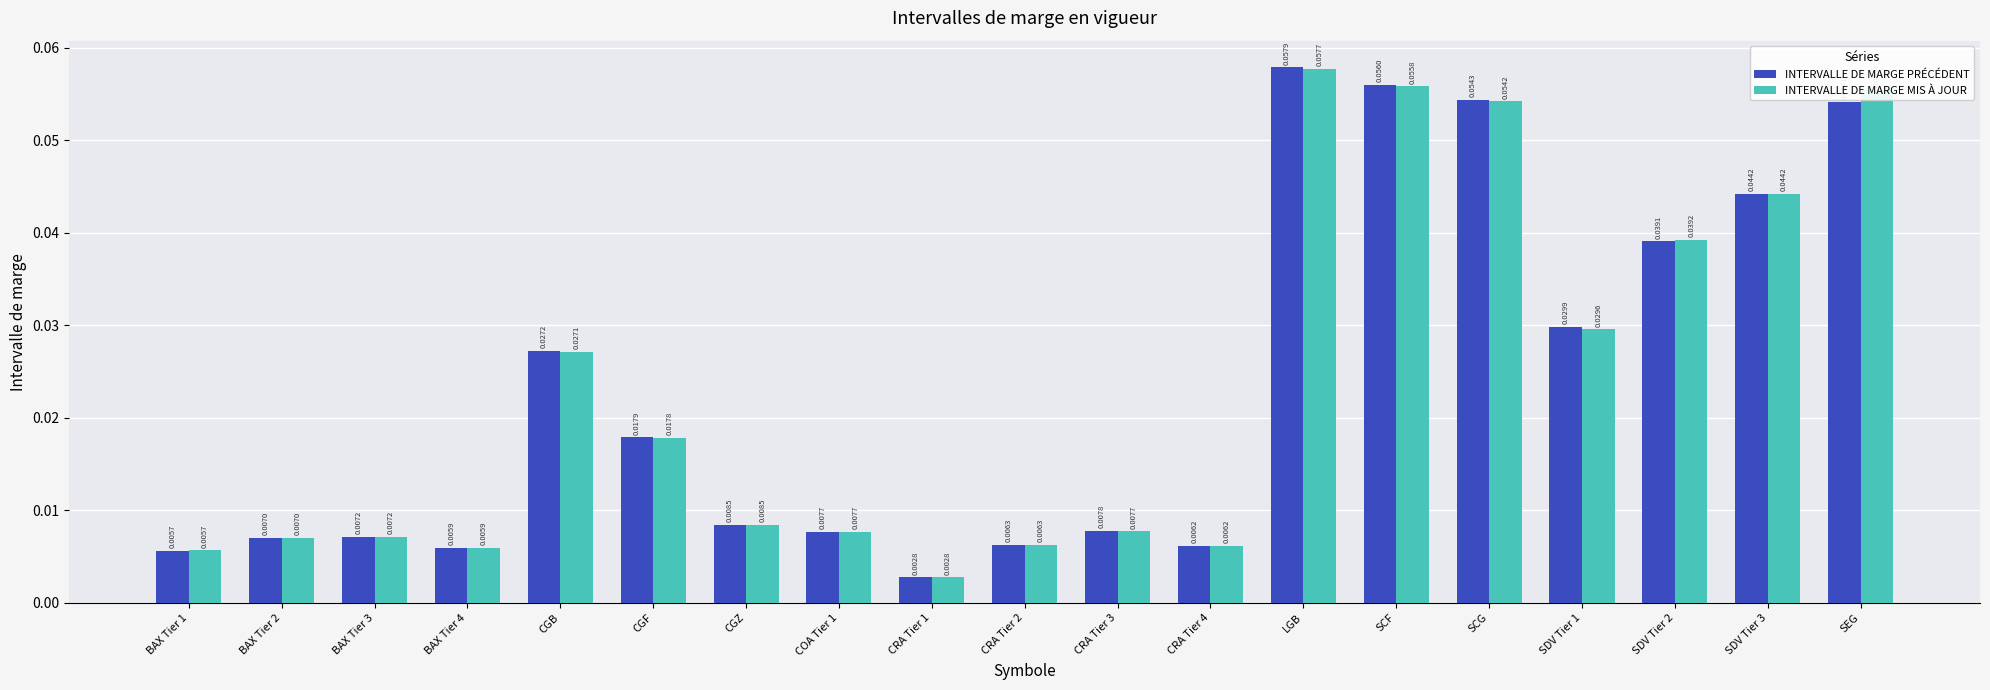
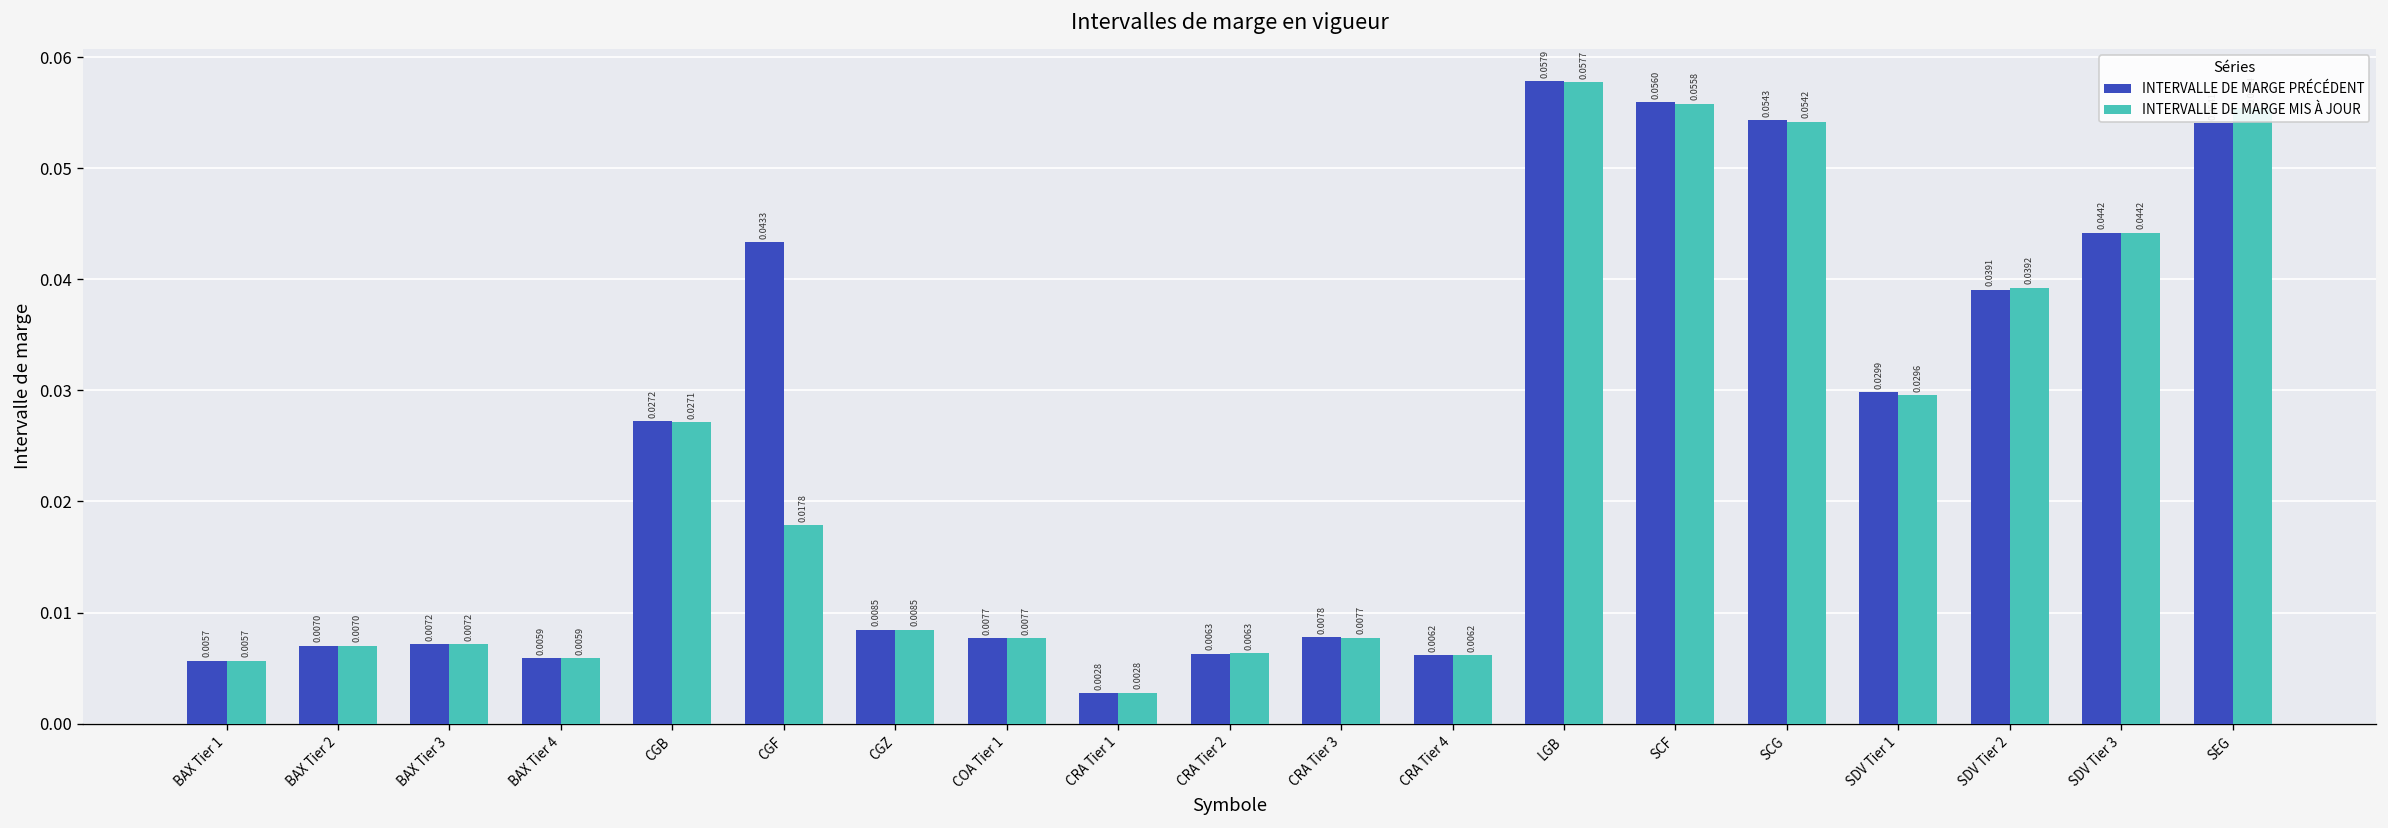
INTERVALLE DE MARGE PRÉCÉDENT, CGF: 0.0179 -> 0.0433
